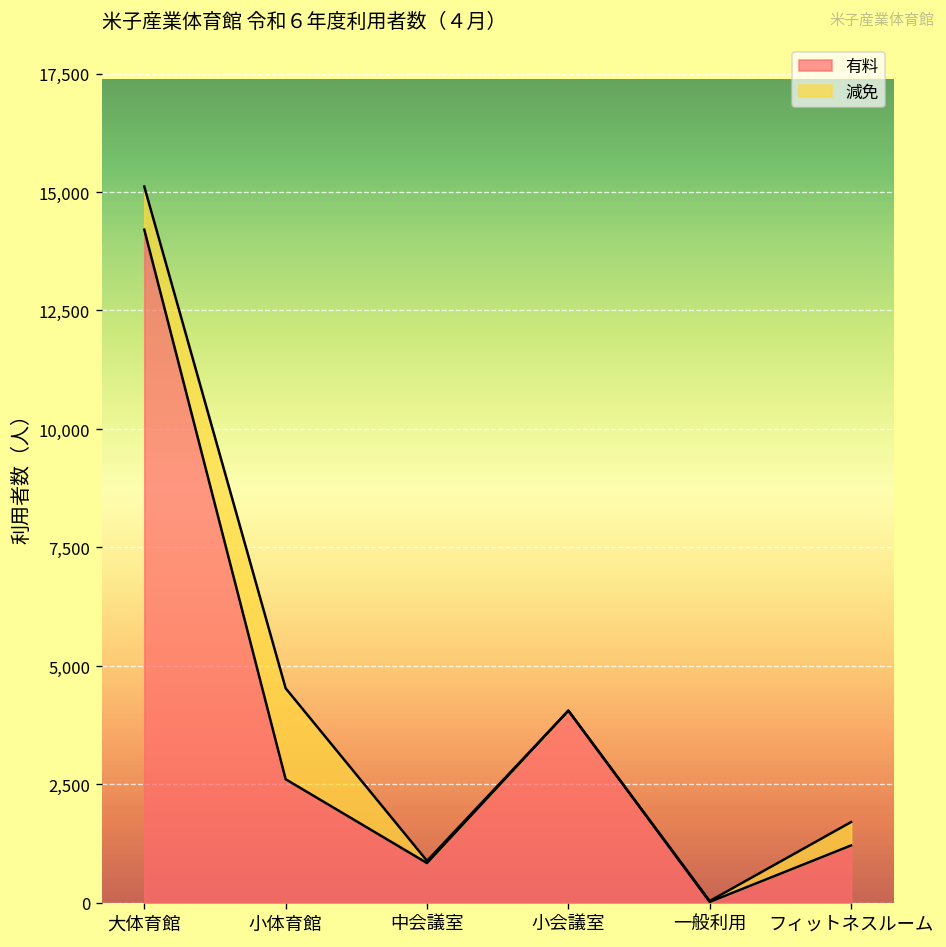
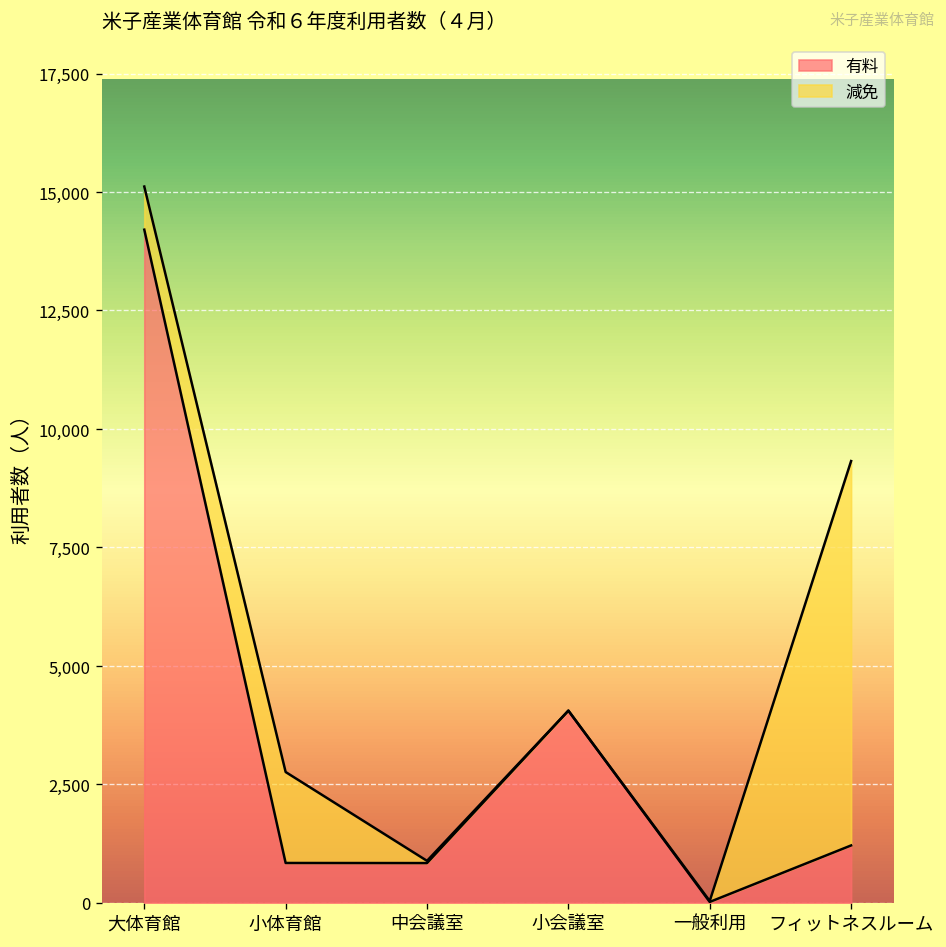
有料, 小体育館: 2,600 -> 800
減免, フィットネスルーム: 500 -> 8,100
